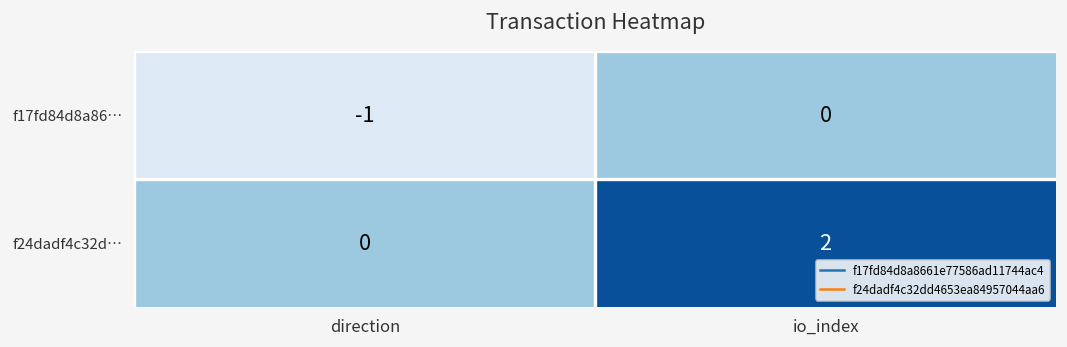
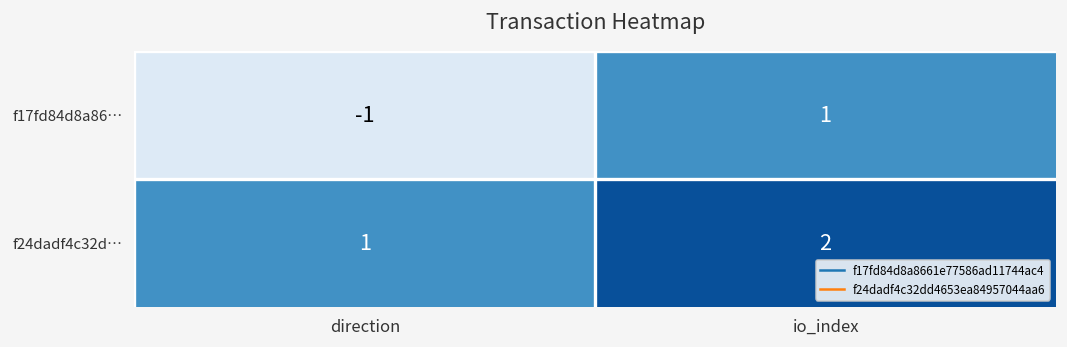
f17fd84d8a86…, io_index: 0 -> 1
f24dadf4c32d…, direction: 0 -> 1
